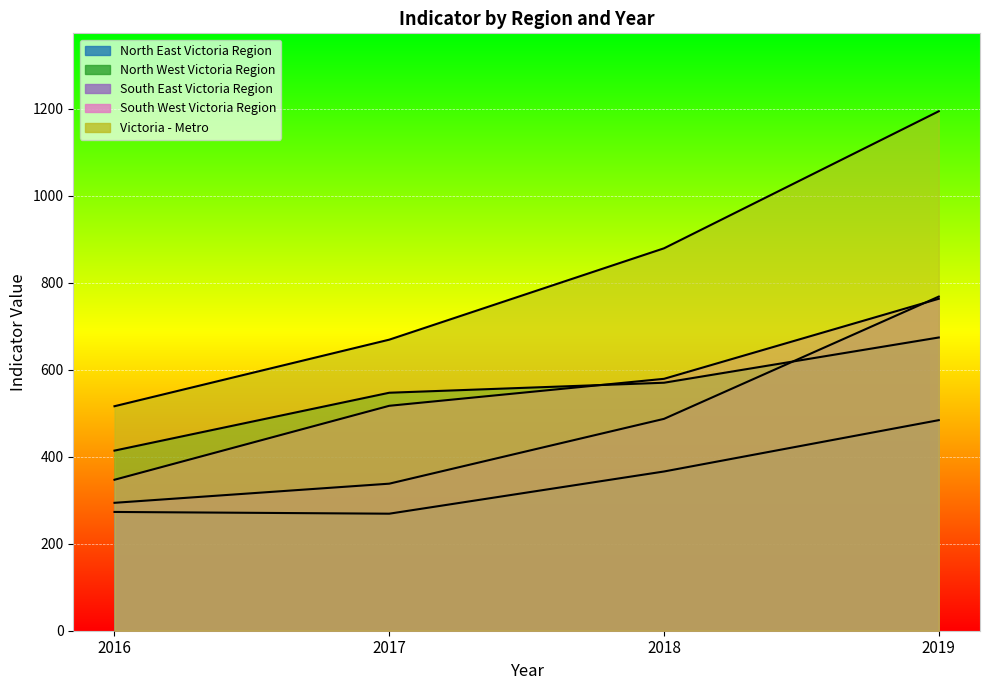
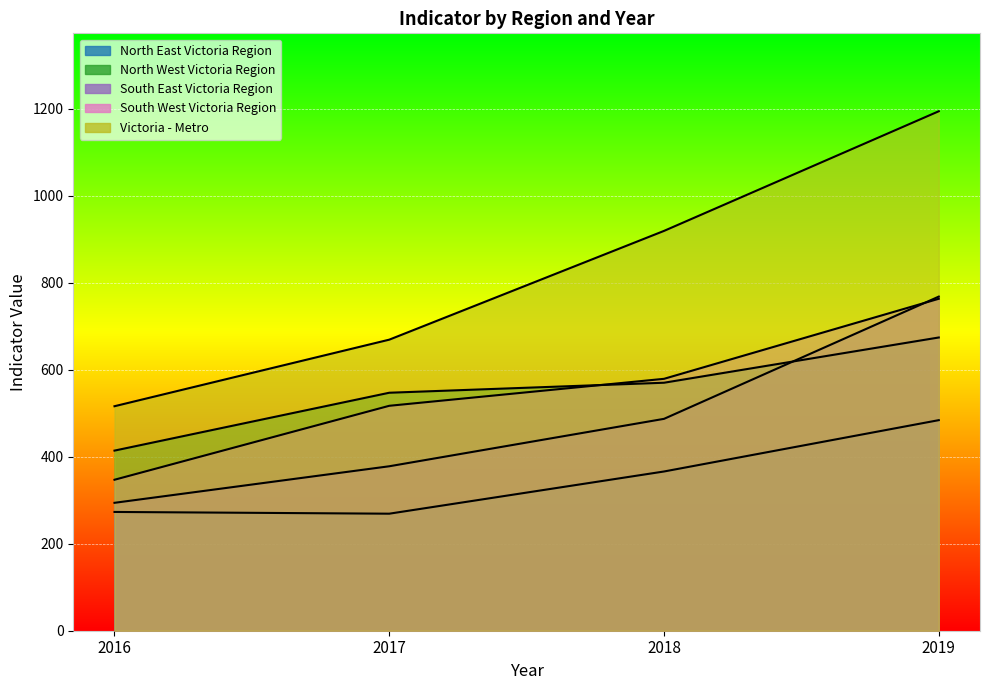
South East Victoria Region, 2017: 340 -> 380
Victoria - Metro, 2018: 880 -> 920
